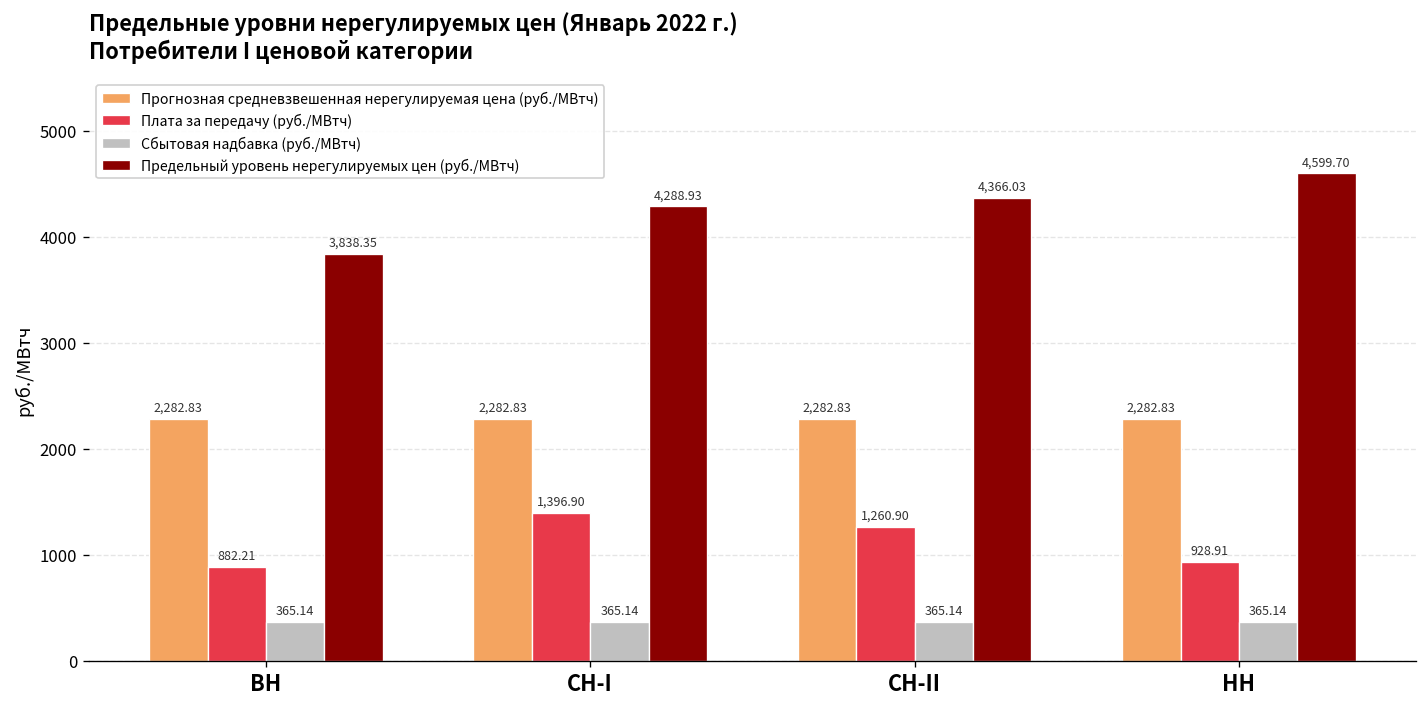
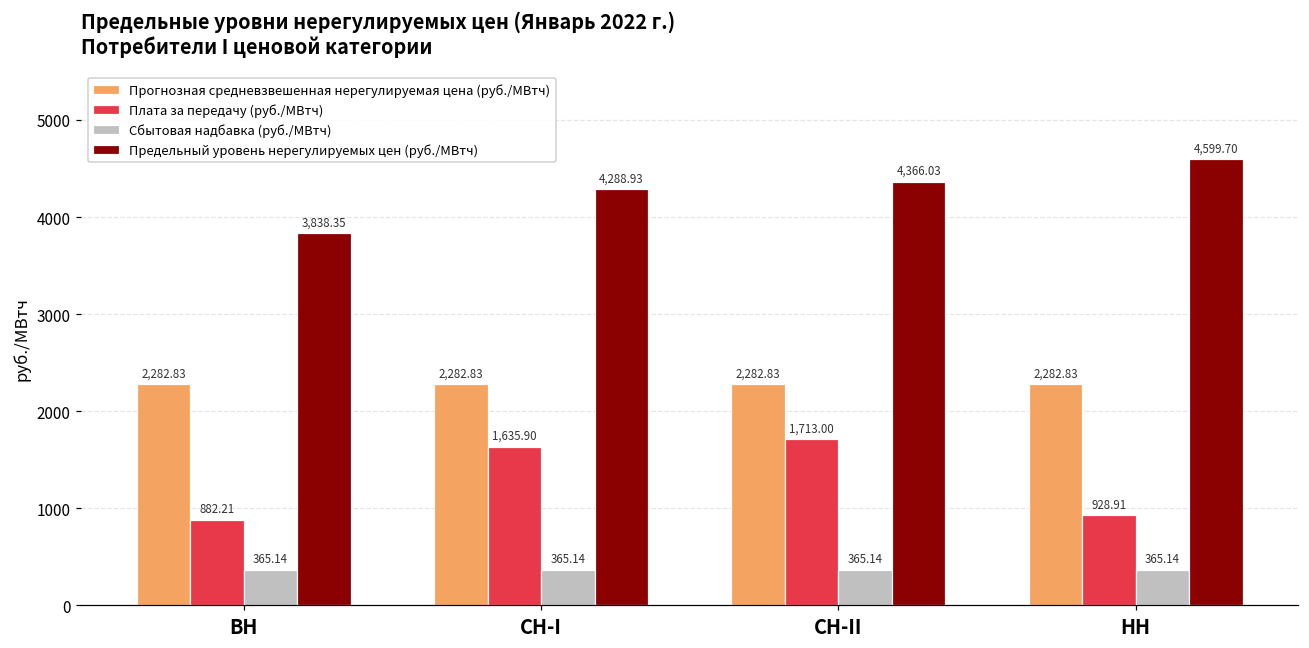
Плата за передачу (руб./МВтч), СН-I: 1,396.90 -> 1,635.90
Плата за передачу (руб./МВтч), СН-II: 1,260.90 -> 1,713.00
